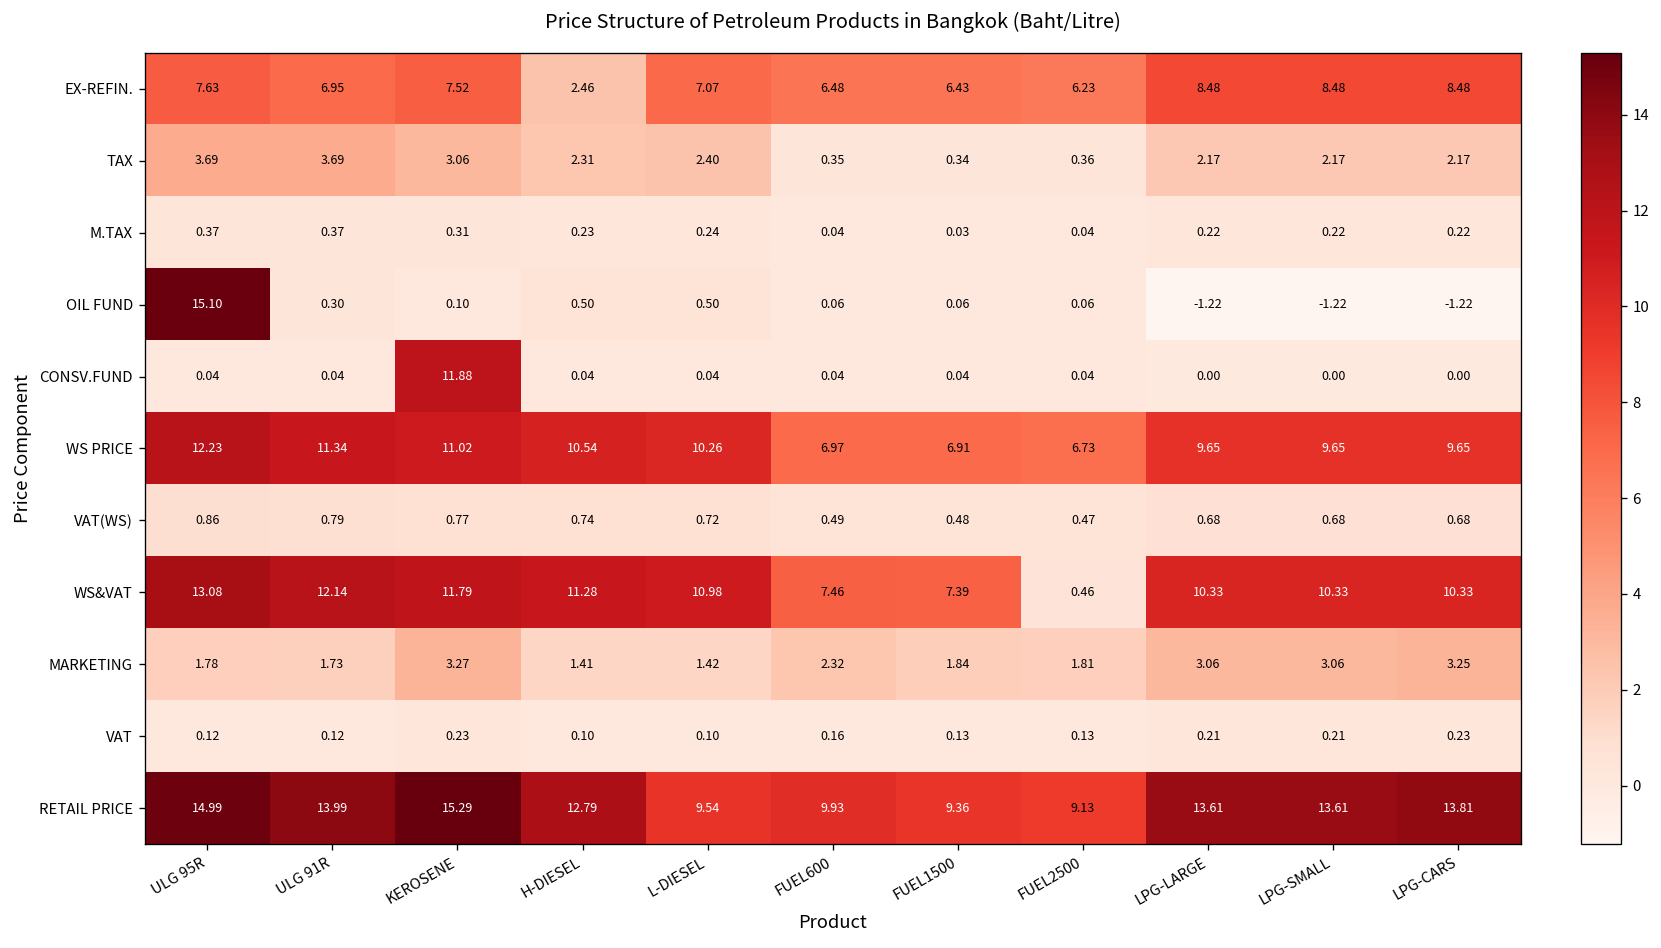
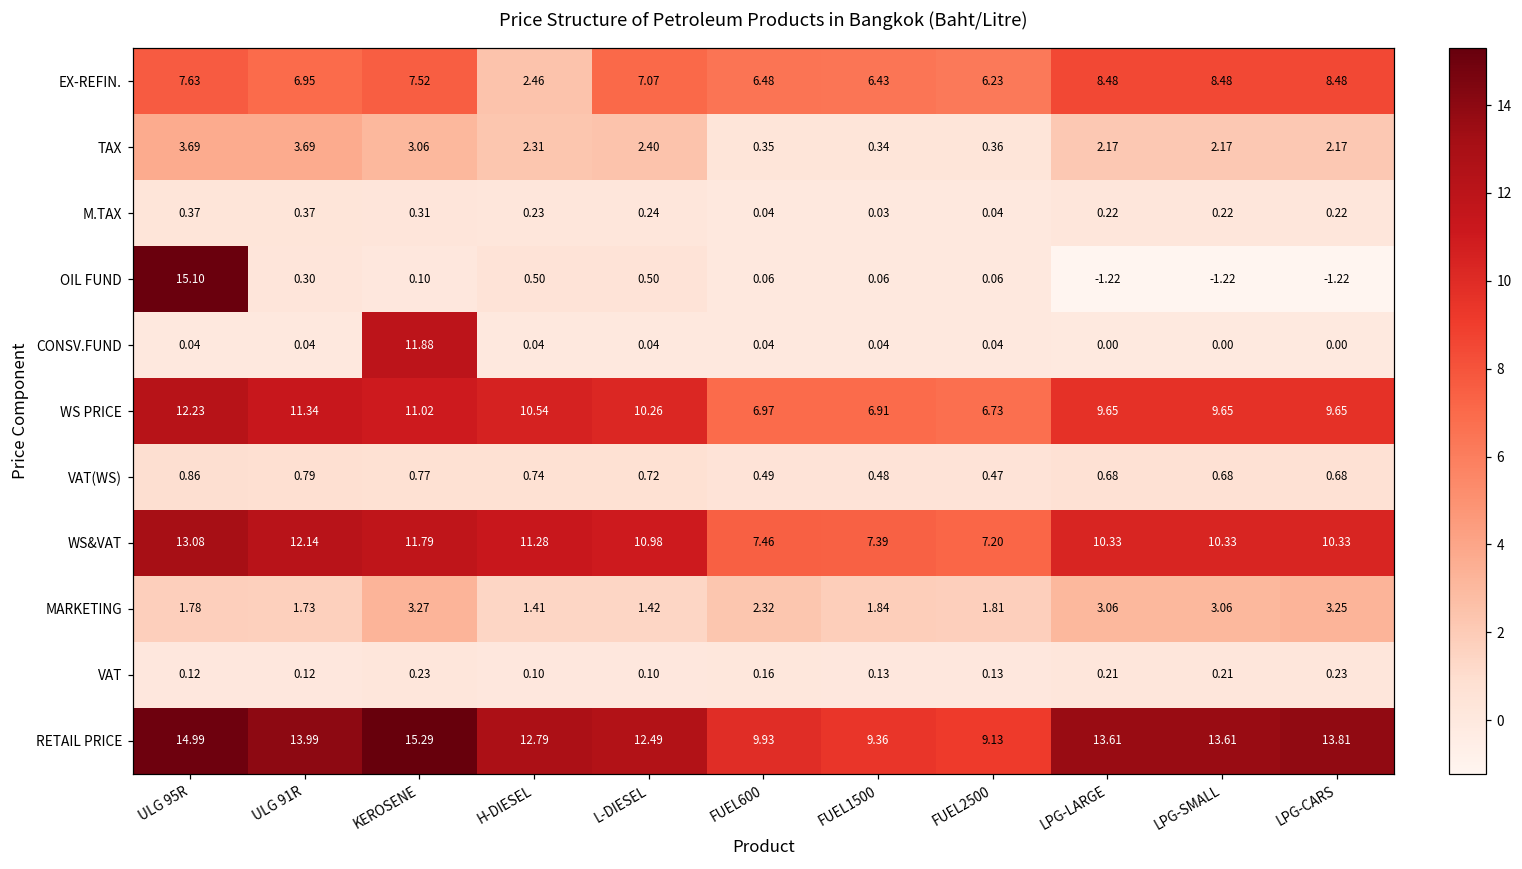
WS&VAT, FUEL2500: 0.46 -> 7.20
RETAIL PRICE, L-DIESEL: 9.54 -> 12.49
